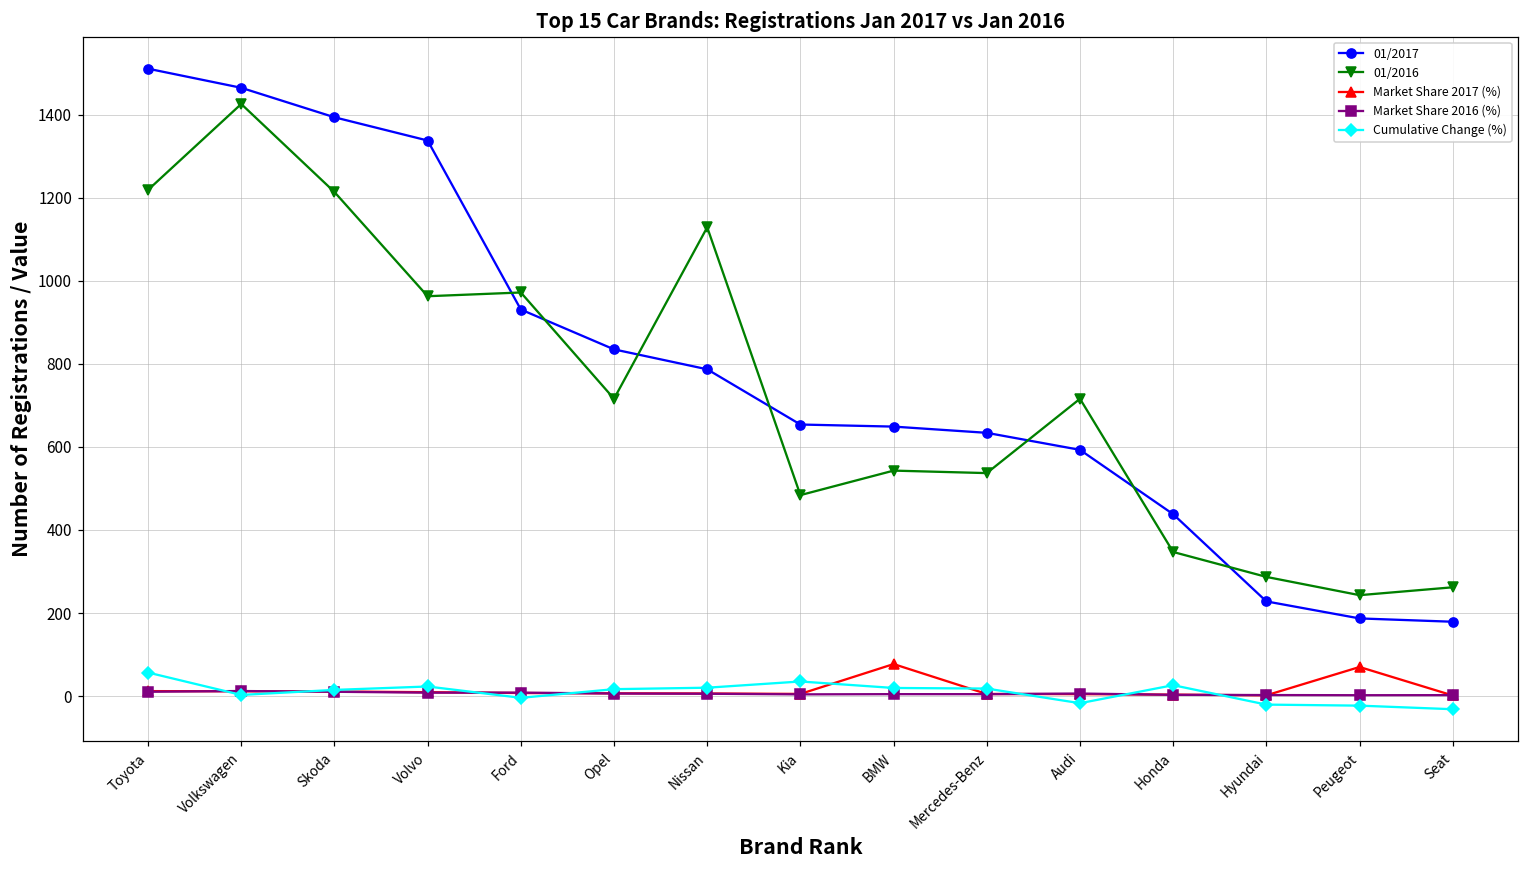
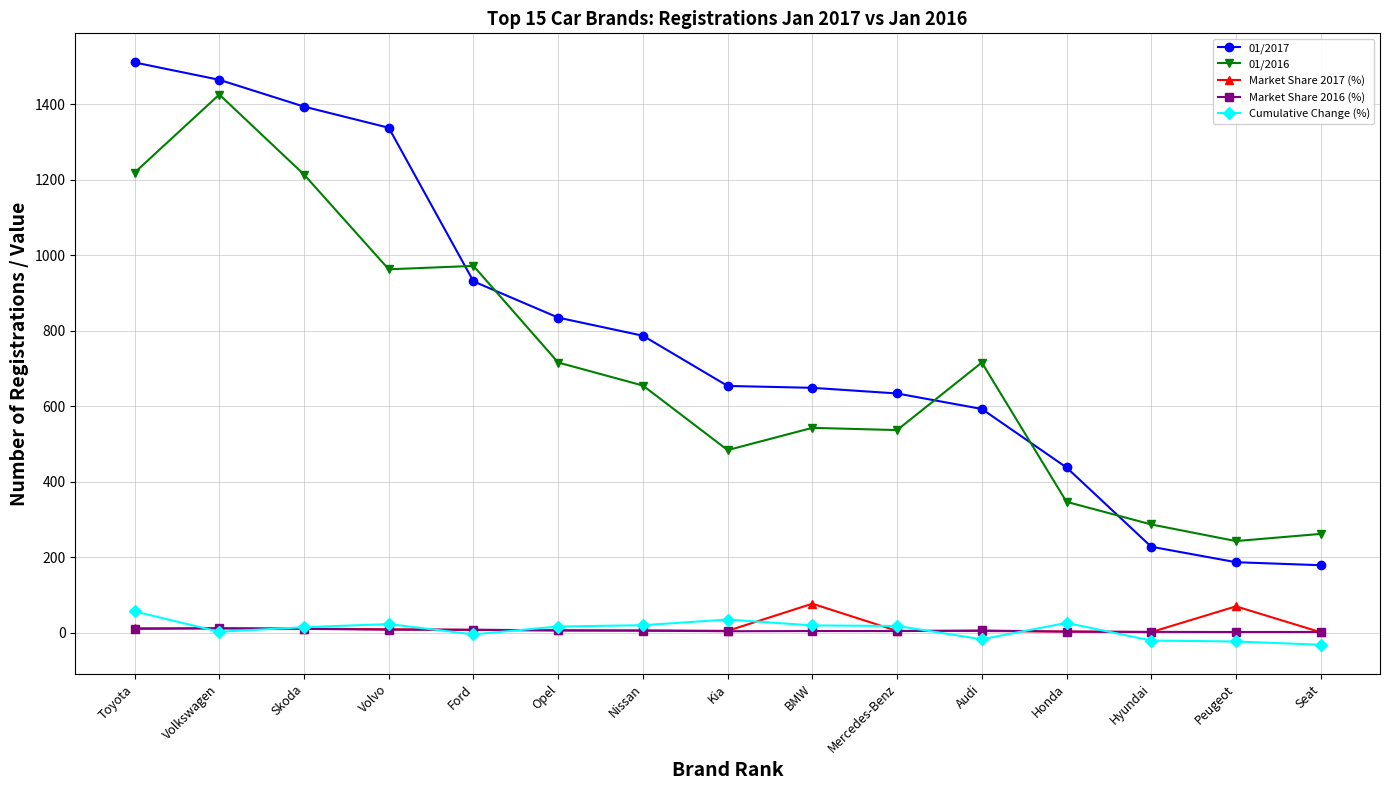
01/2016, Nissan: 1130 -> 660
